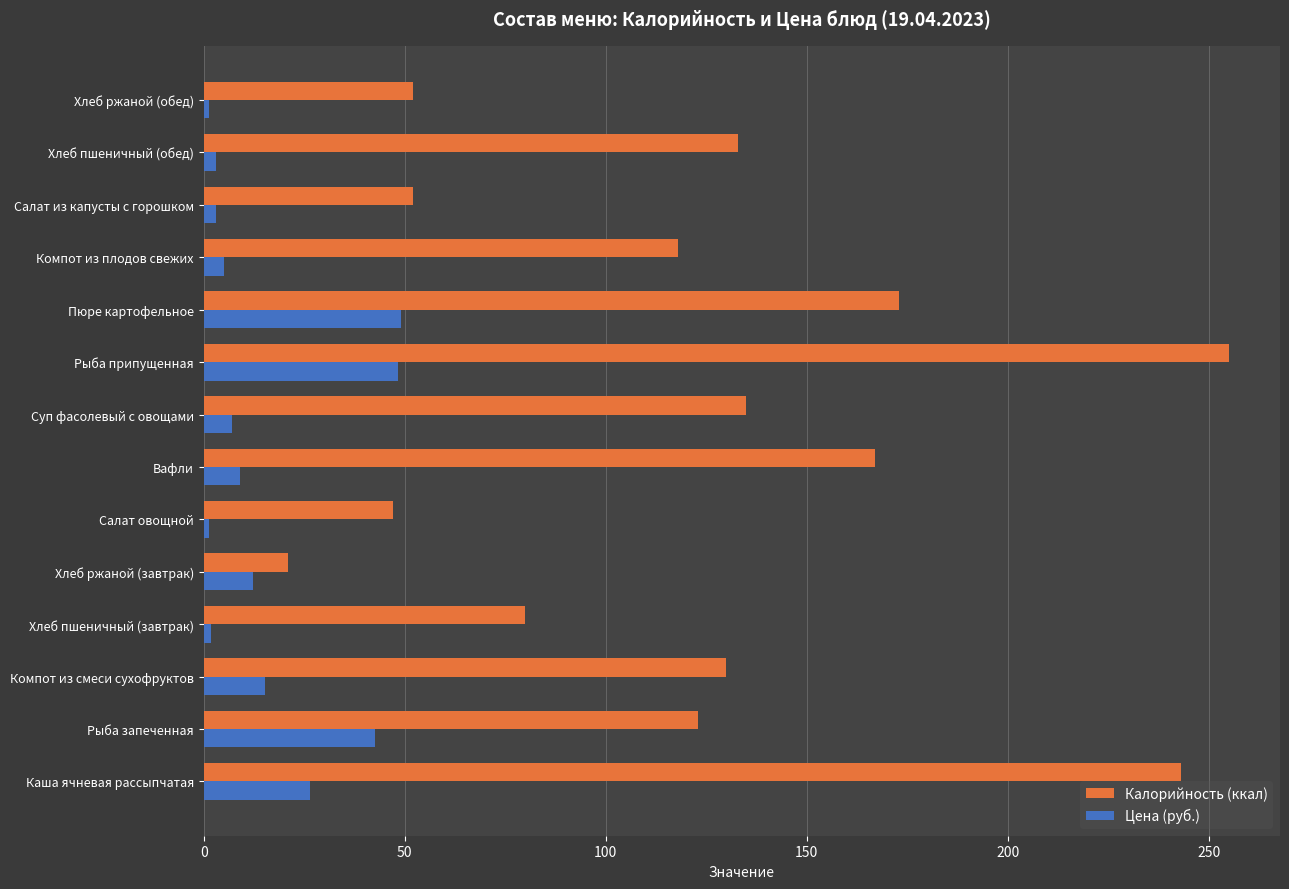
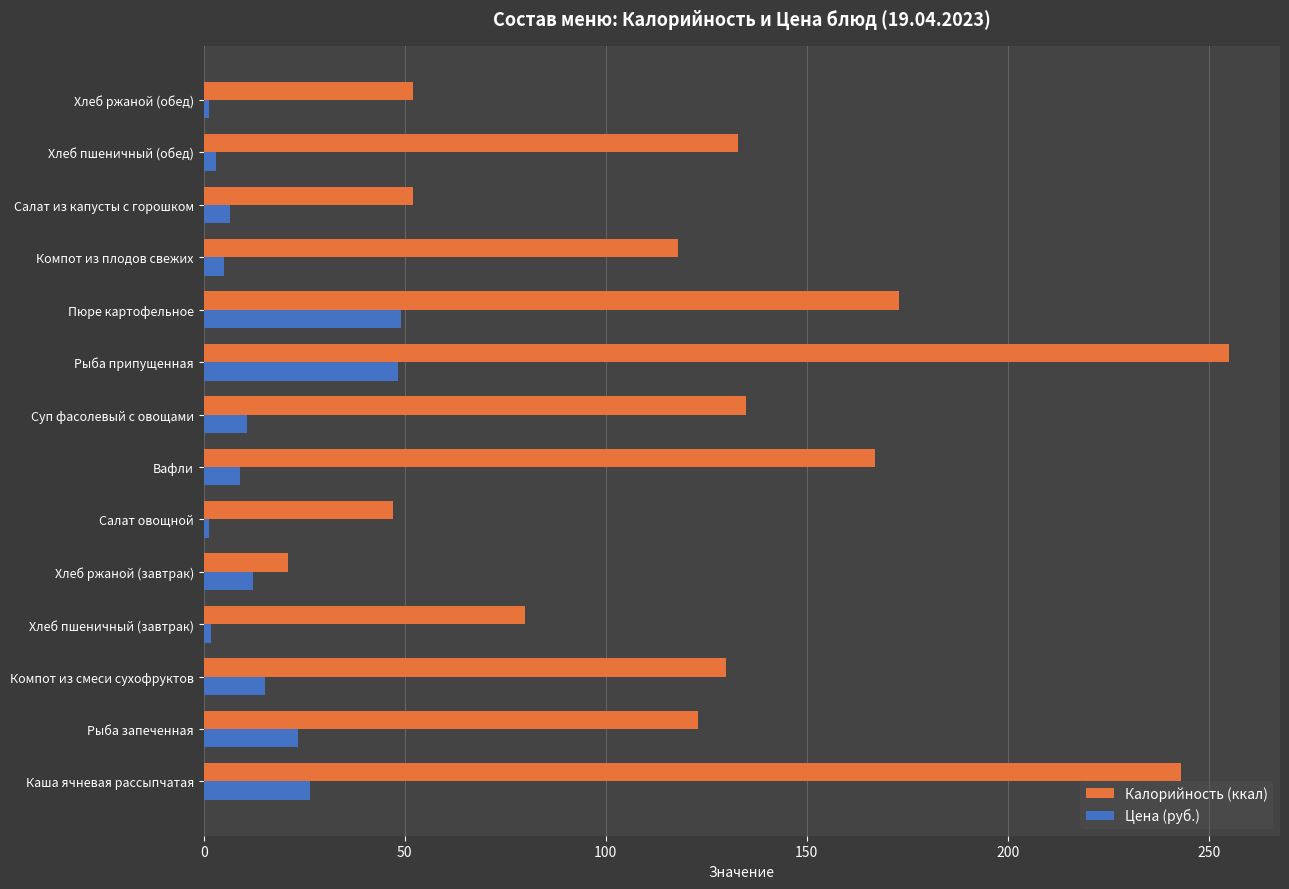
Цена (руб.), Салат из капусты с горошком: 3 -> 7
Цена (руб.), Суп фасолевый с овощами: 7 -> 11
Цена (руб.), Рыба запеченная: 43 -> 23
